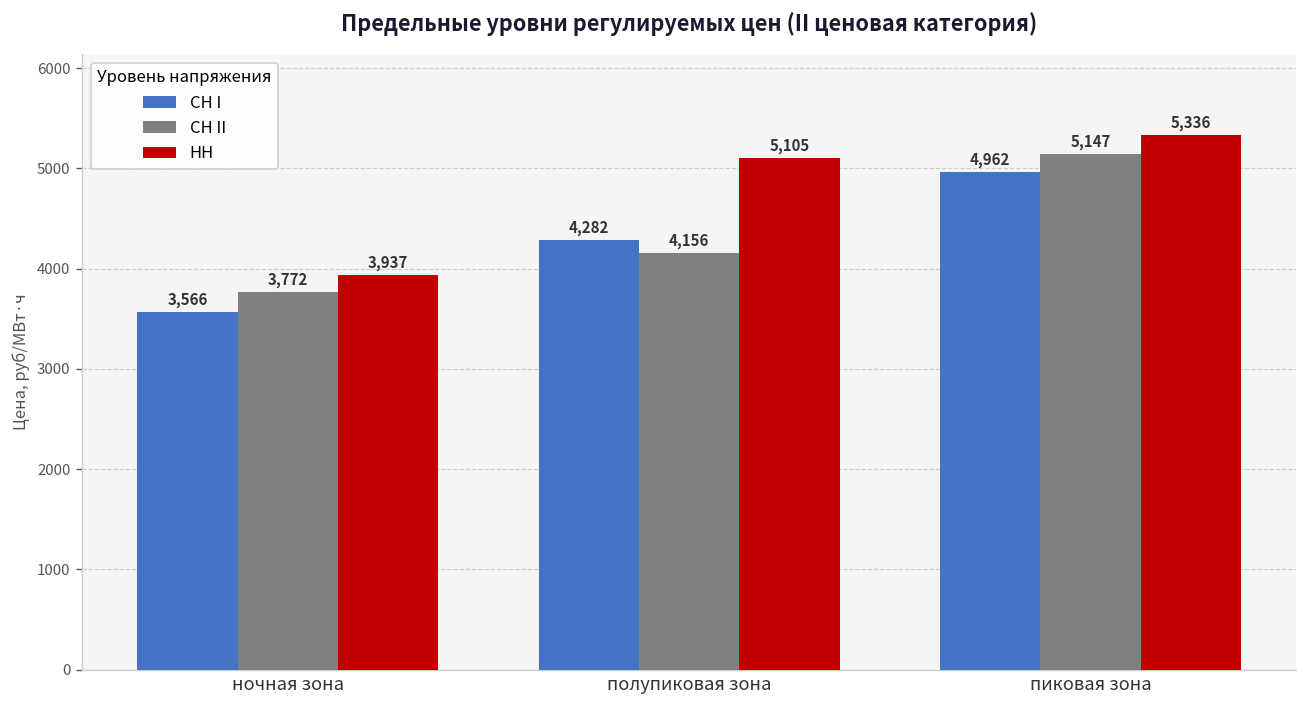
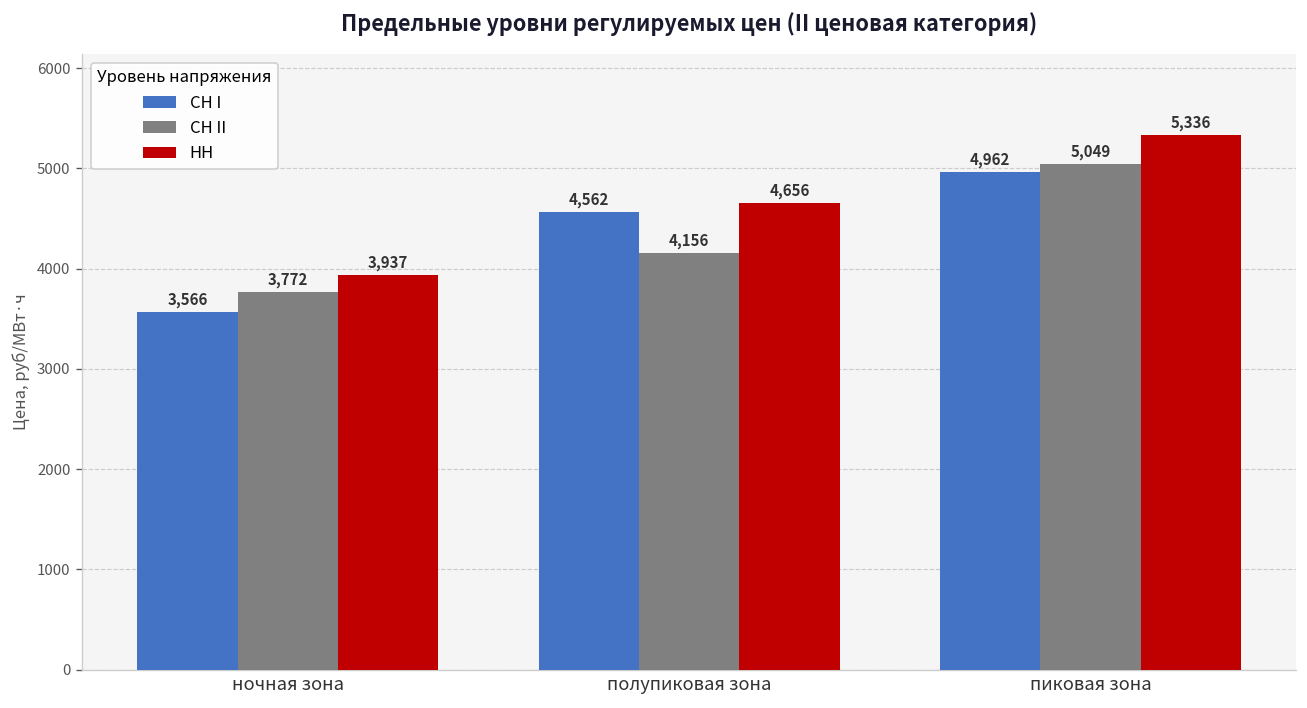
СН I, полупиковая зона: 4,282 -> 4,562
НН, полупиковая зона: 5,105 -> 4,656
СН II, пиковая зона: 5,147 -> 5,049
